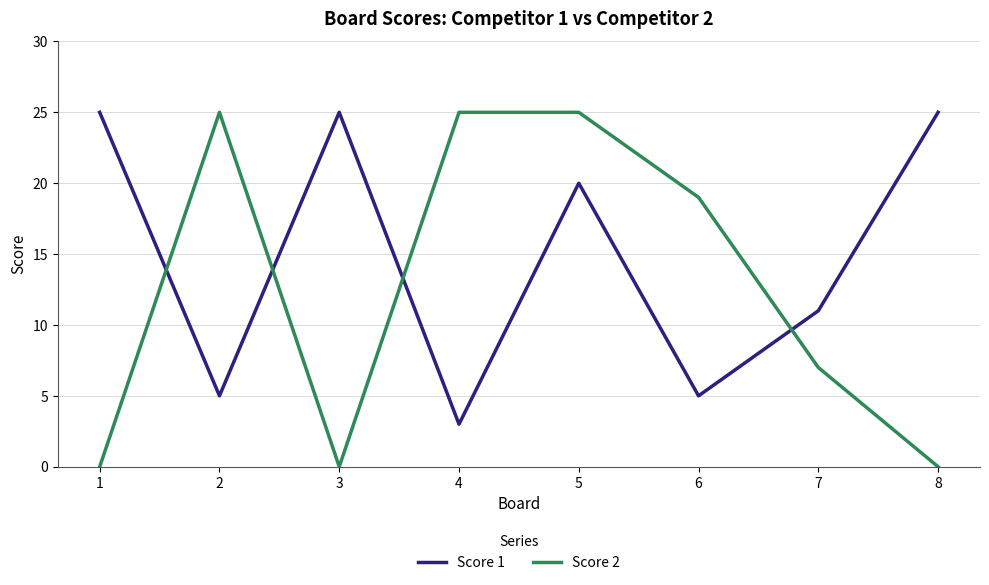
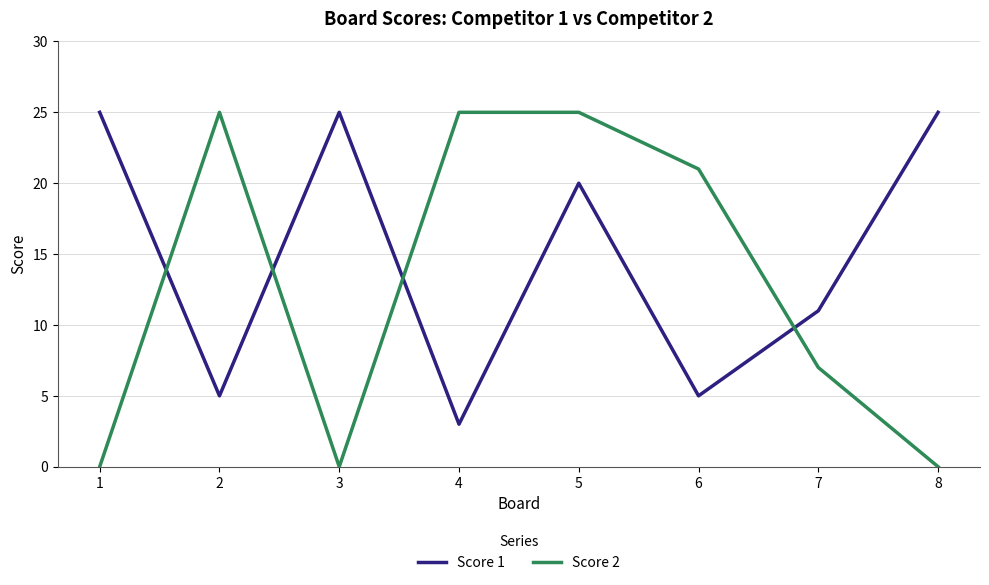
Score 2, 6: 19 -> 21
